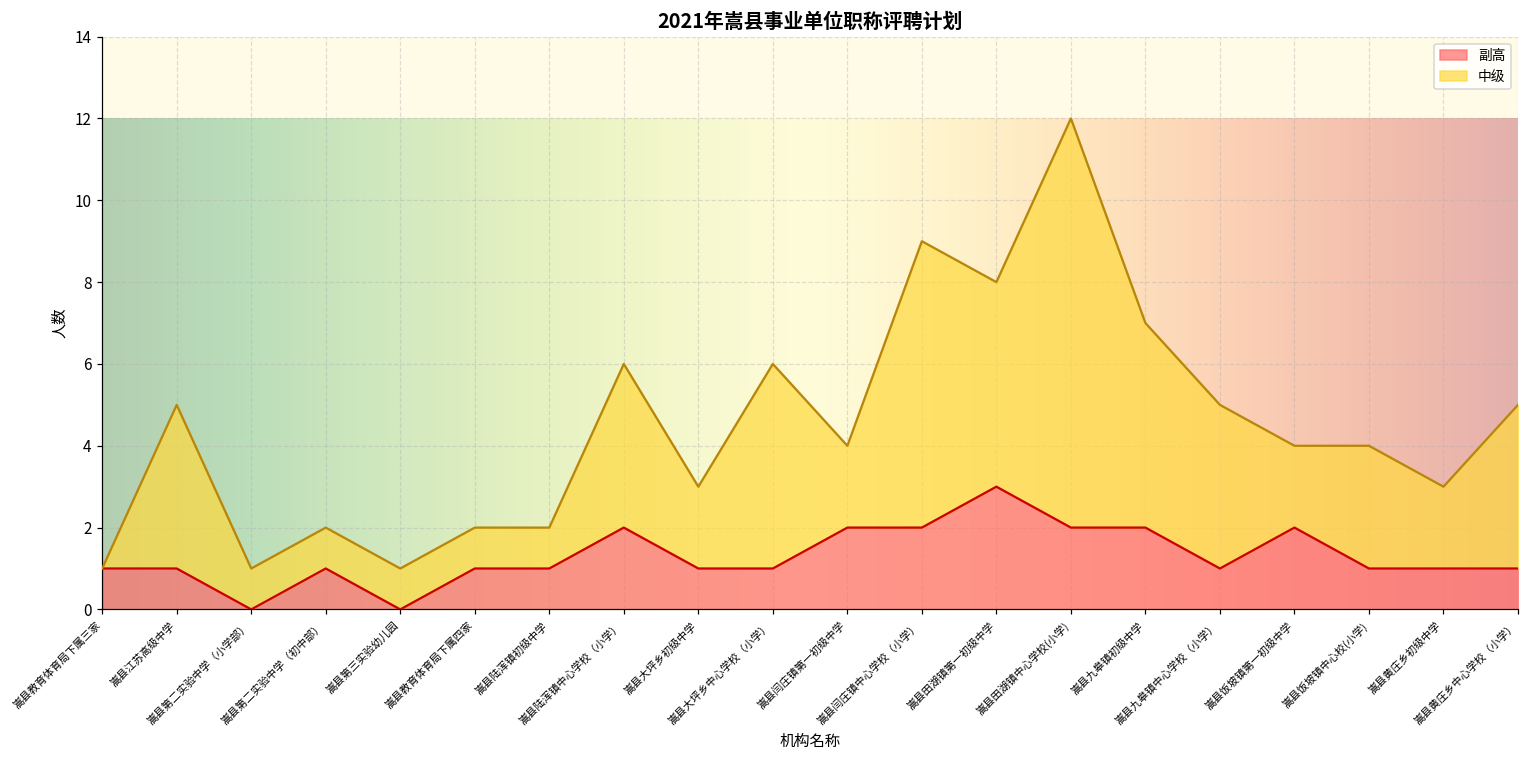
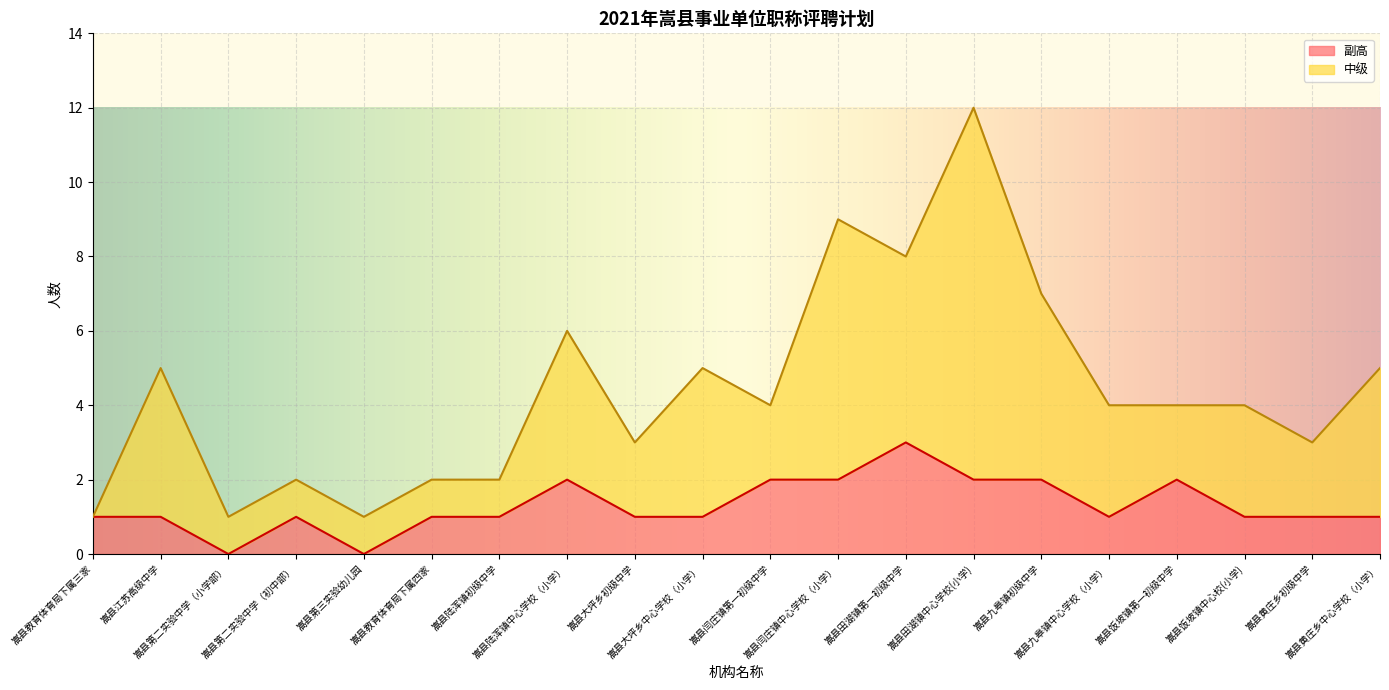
中级, 嵩县大坪乡中心学校（小学）: 5 -> 4
中级, 嵩县九皋镇中心学校（小学）: 4 -> 3
